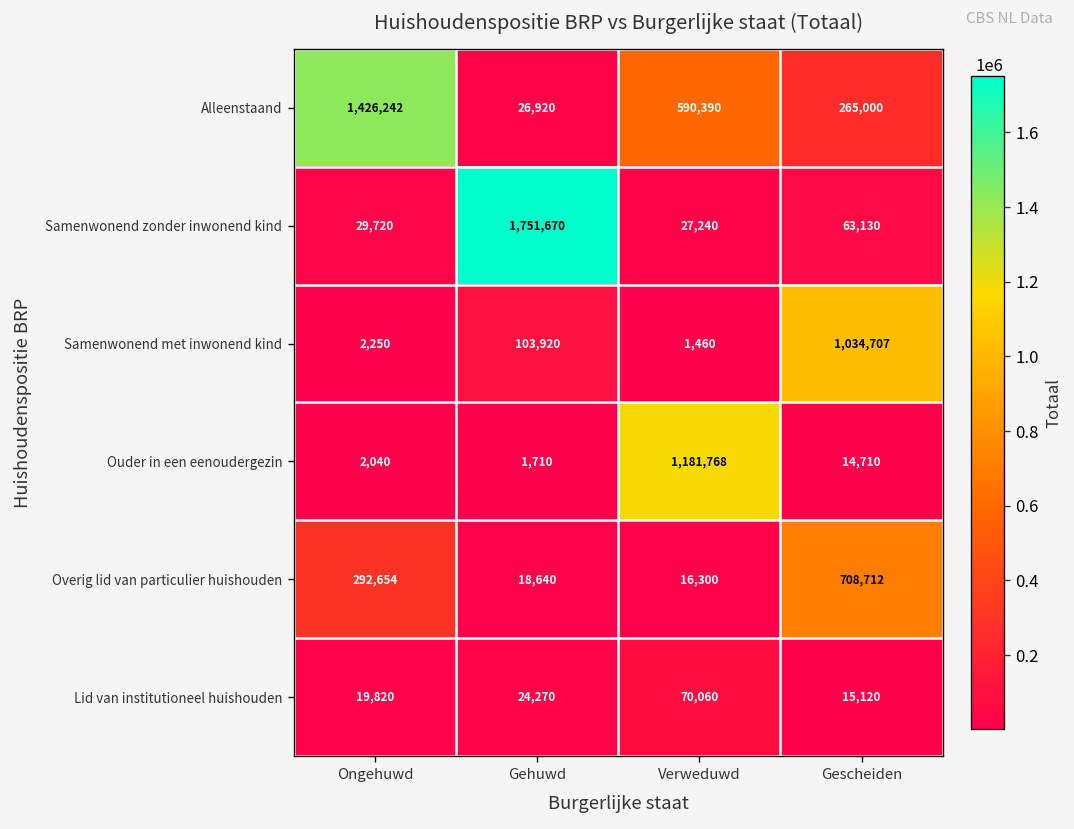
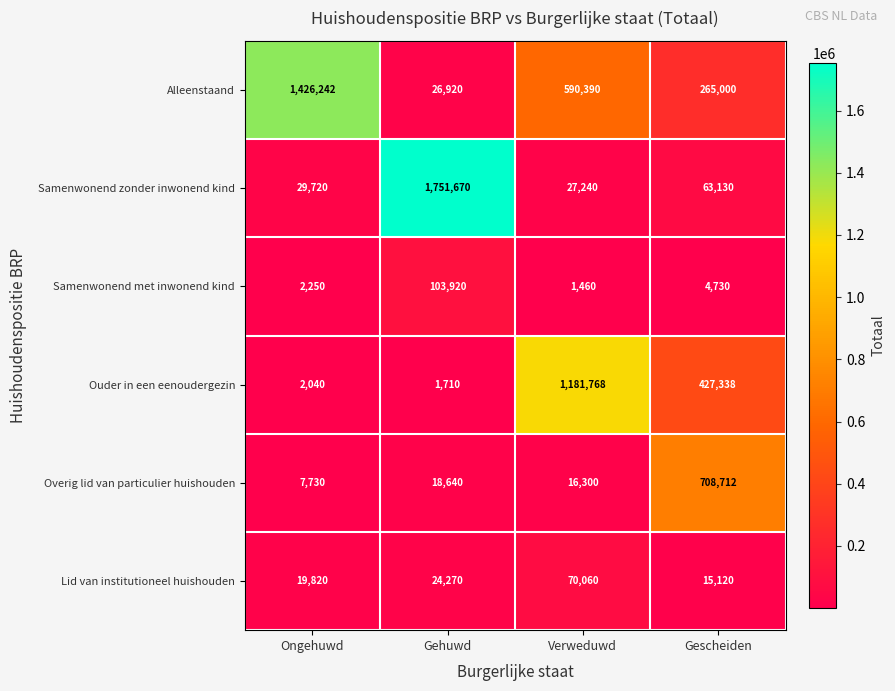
Samenwonend met inwonend kind, Gescheiden: 1,034,707 -> 4,730
Ouder in een eenoudergezin, Gescheiden: 14,710 -> 427,338
Overig lid van particulier huishouden, Ongehuwd: 292,654 -> 7,730
